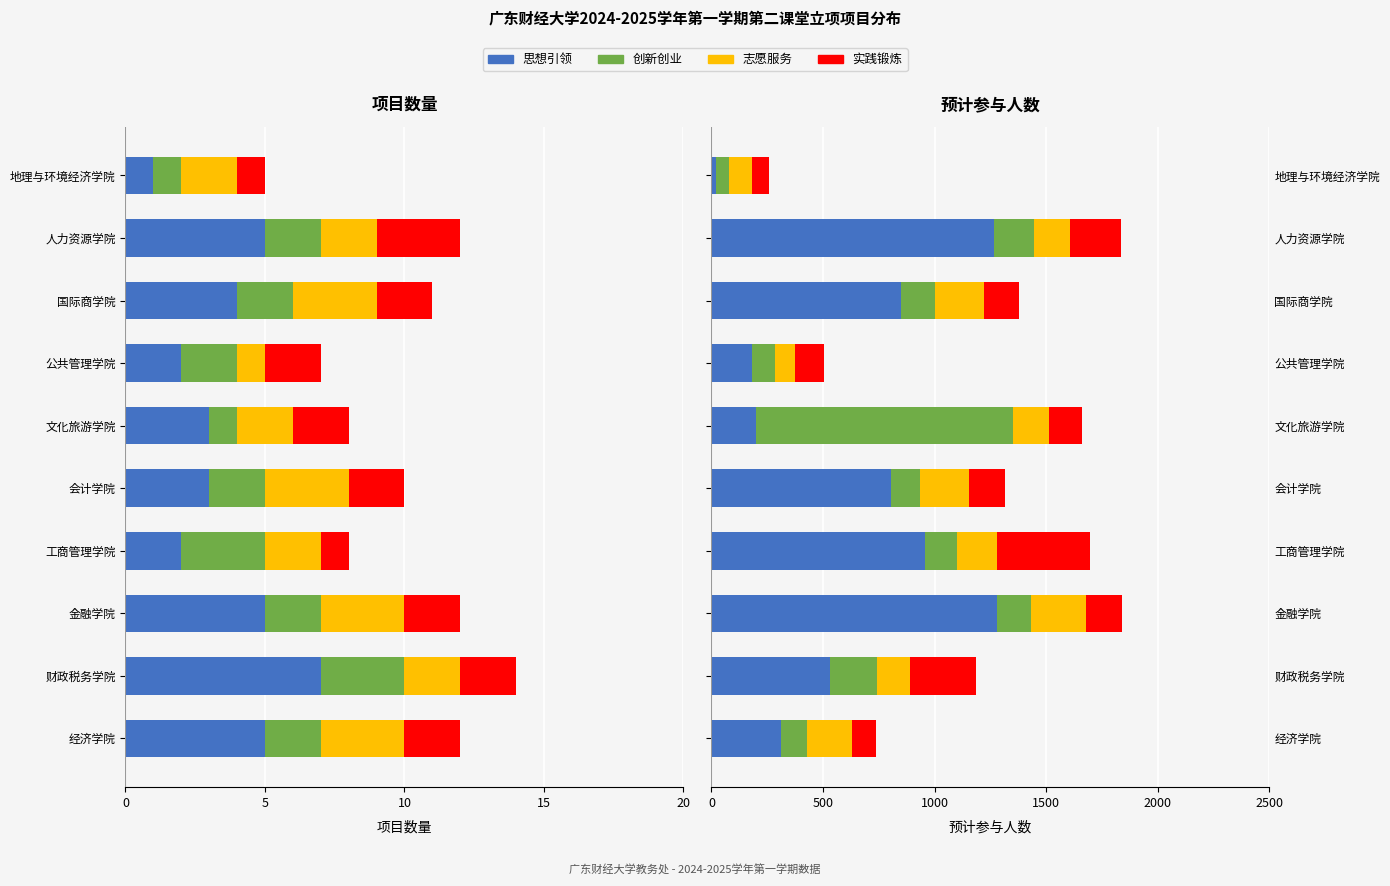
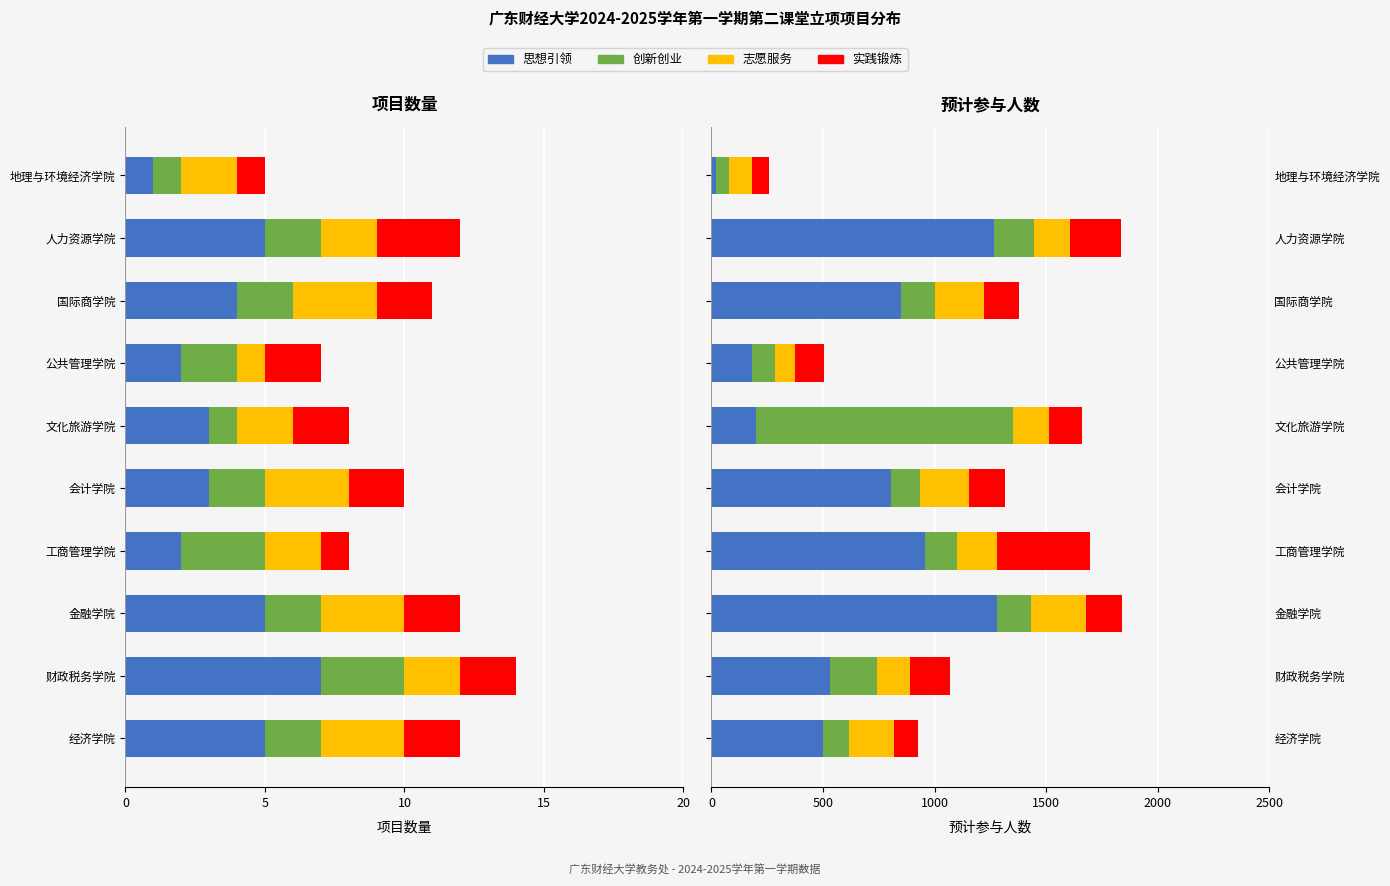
预计参与人数, 实践锻炼, 财政税务学院: 290 -> 180
预计参与人数, 思想引领, 经济学院: 310 -> 500
